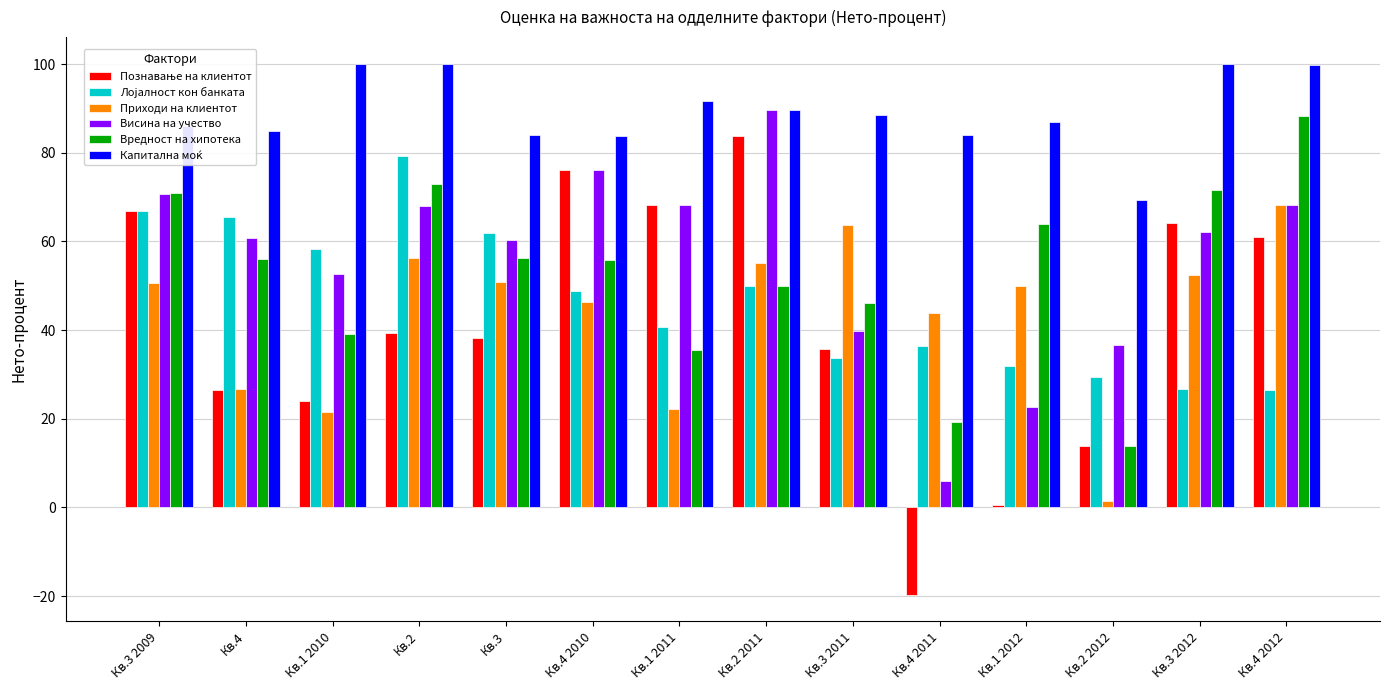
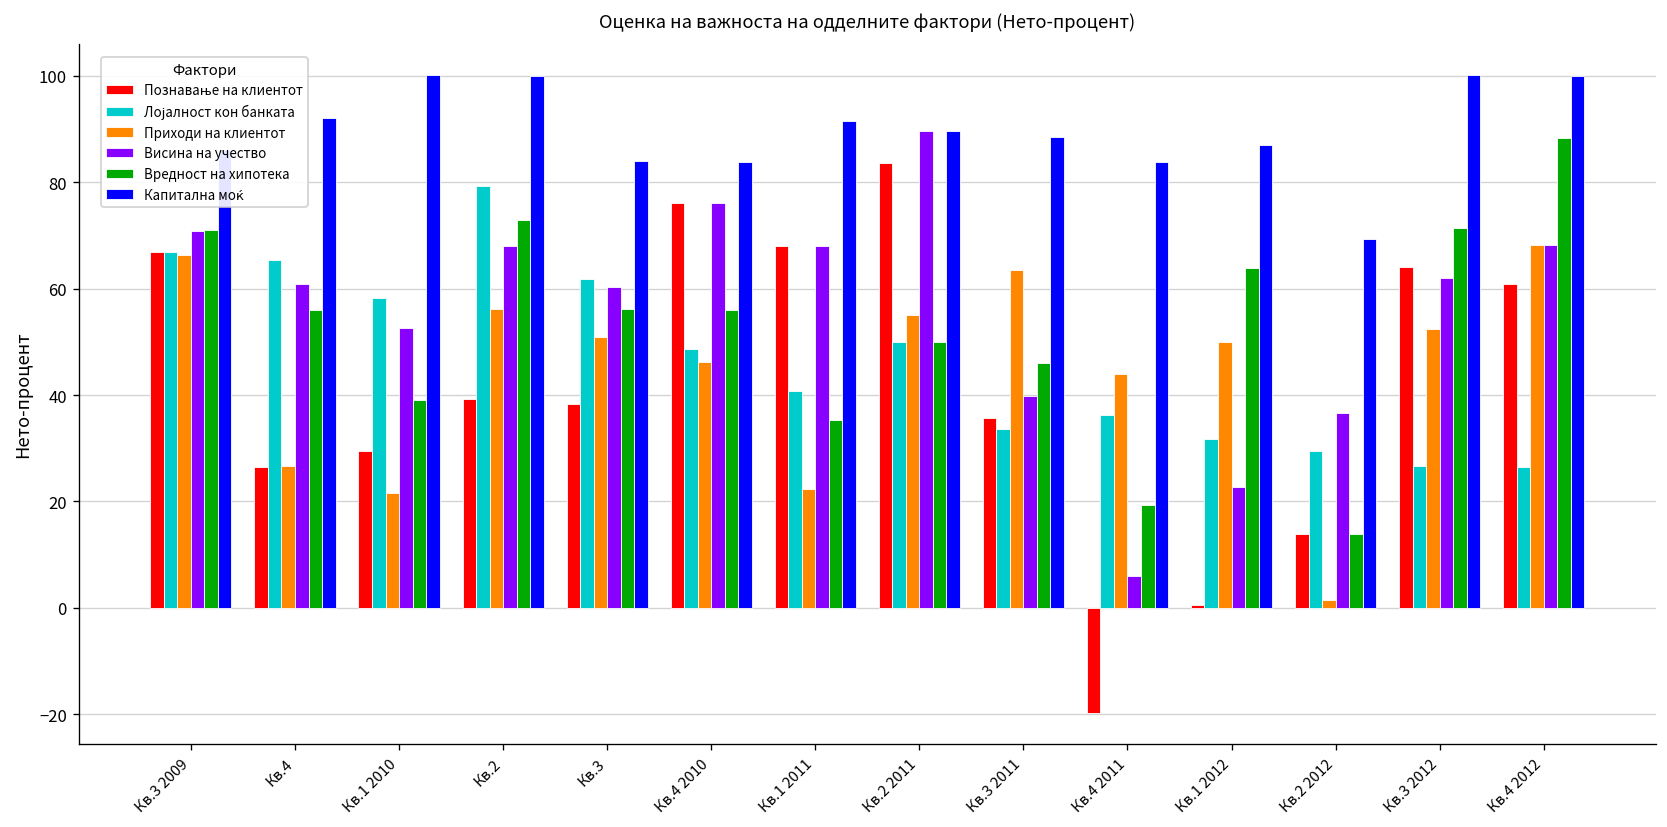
Приходи на клиентот, Кв.3 2009: 51 -> 66
Капитална моќ, Кв.4: 85 -> 92
Познавање на клиентот, Кв.1 2010: 24 -> 30
